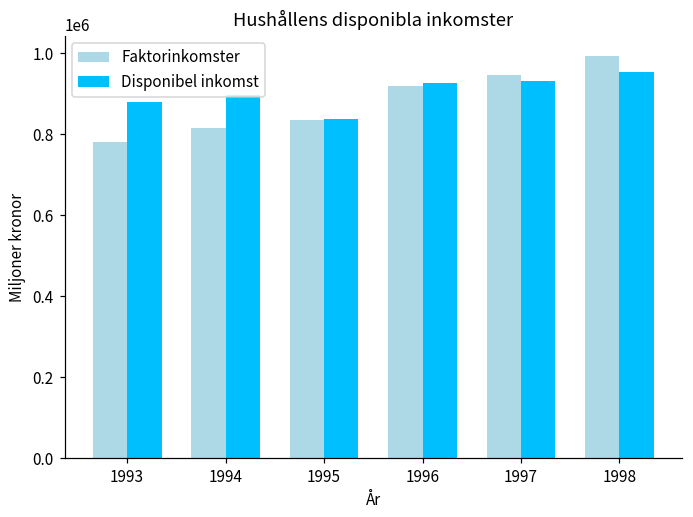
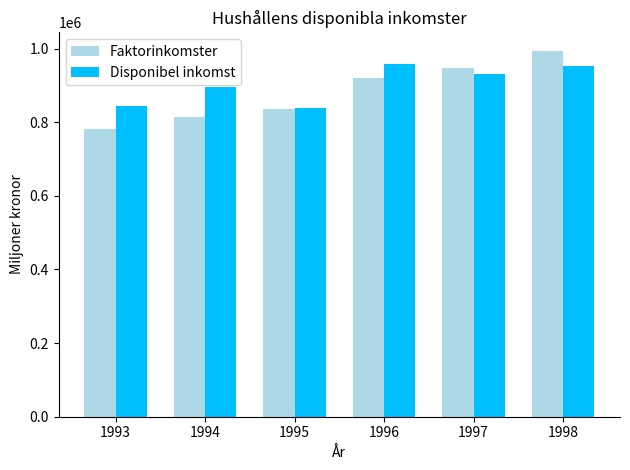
Disponibel inkomst, 1993: 880000 -> 840000
Disponibel inkomst, 1996: 930000 -> 960000
